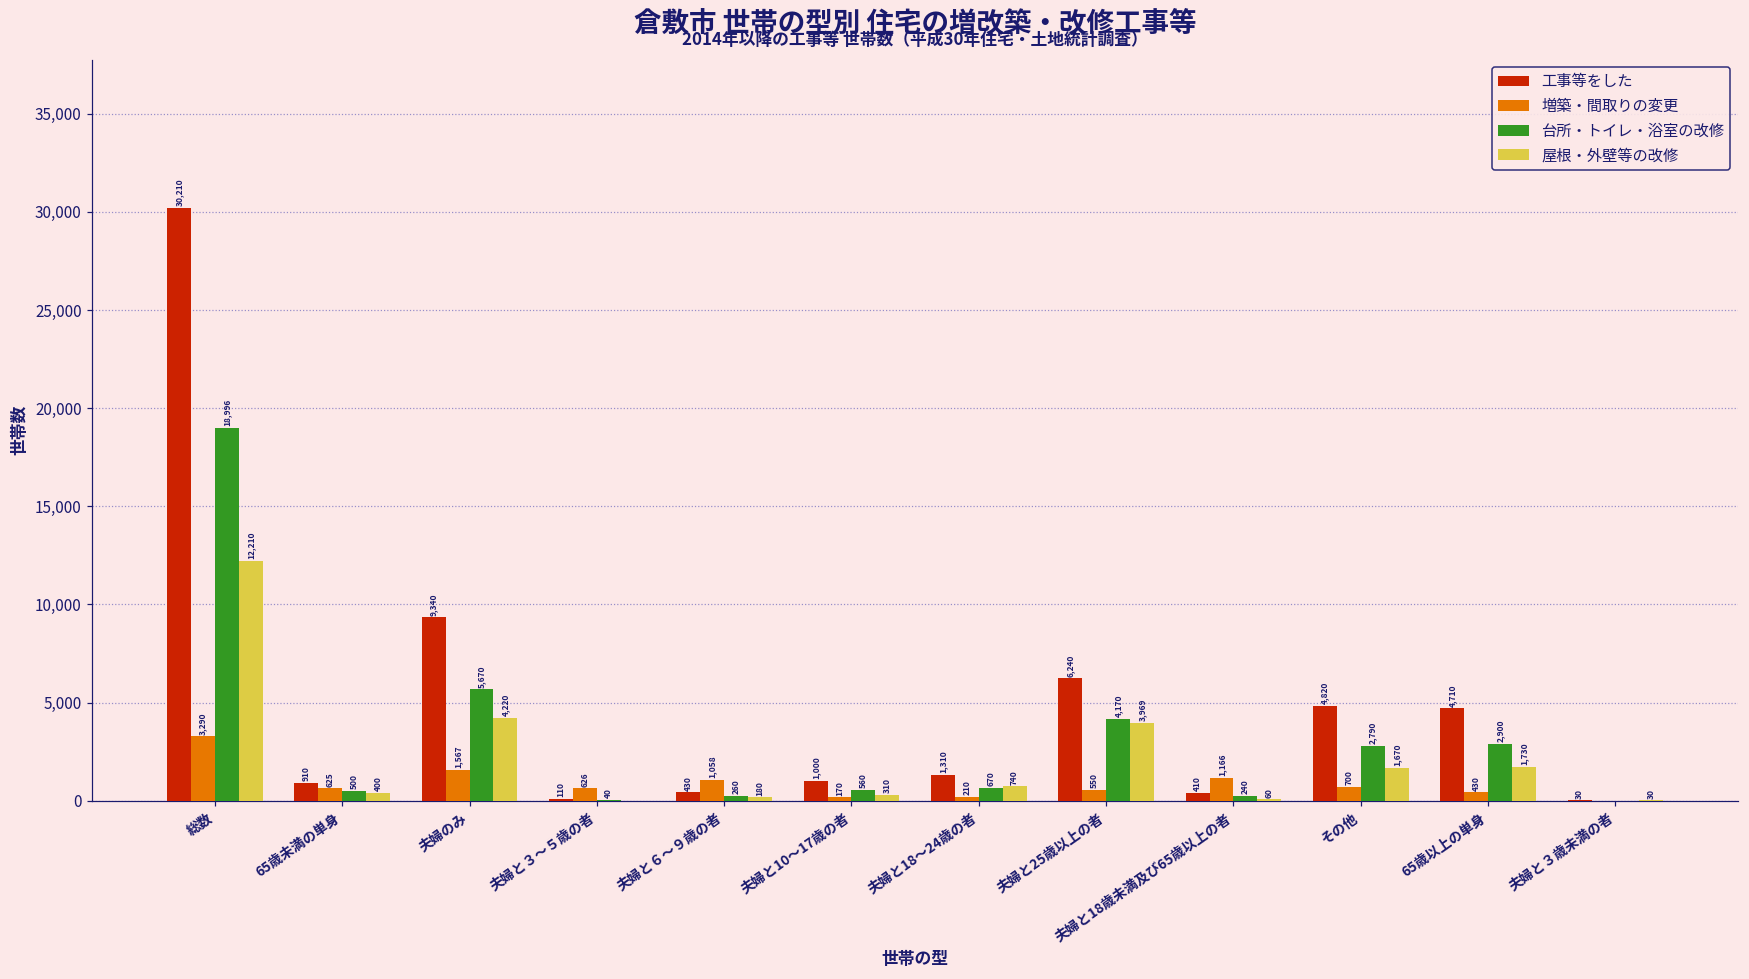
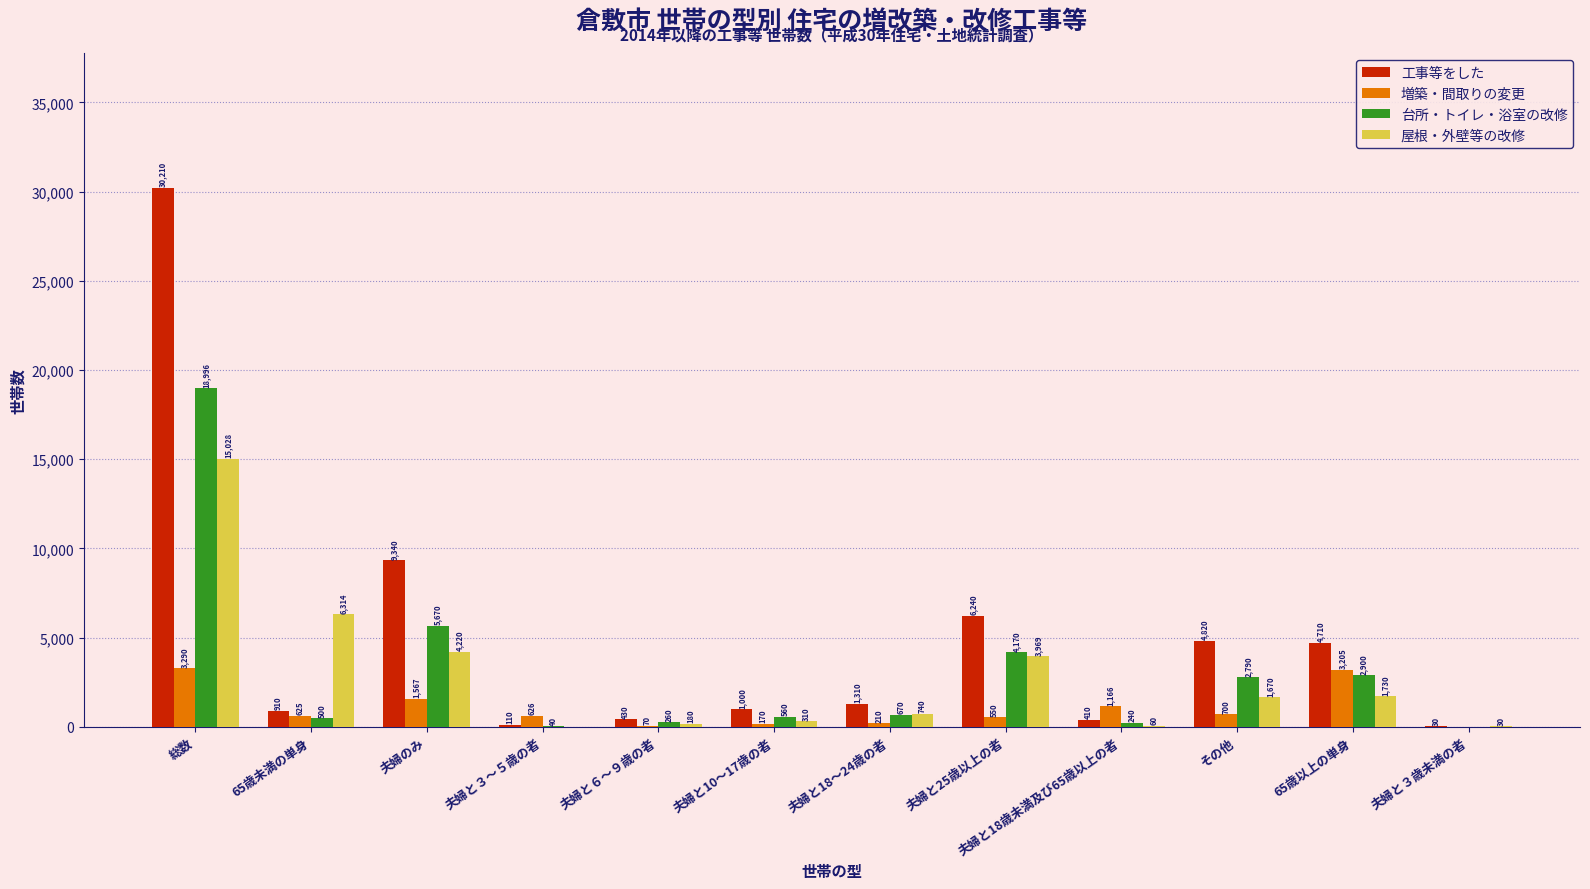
屋根・外壁等の改修, 総数: 12,210 -> 15,028
屋根・外壁等の改修, 65歳未満の単身: 400 -> 6,314
増築・間取りの変更, 夫婦と６～９歳の者: 1,058 -> 70
増築・間取りの変更, 65歳以上の単身: 430 -> 3,205
